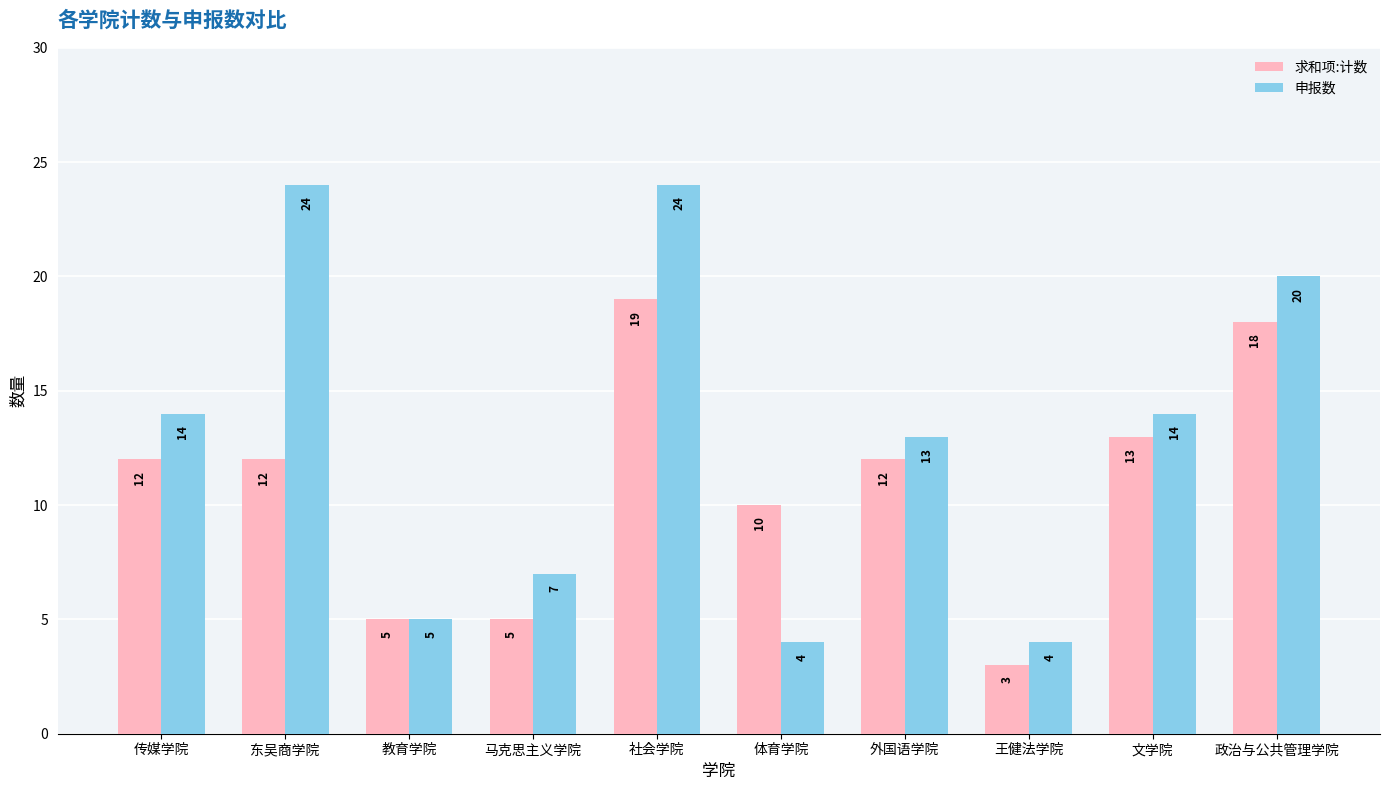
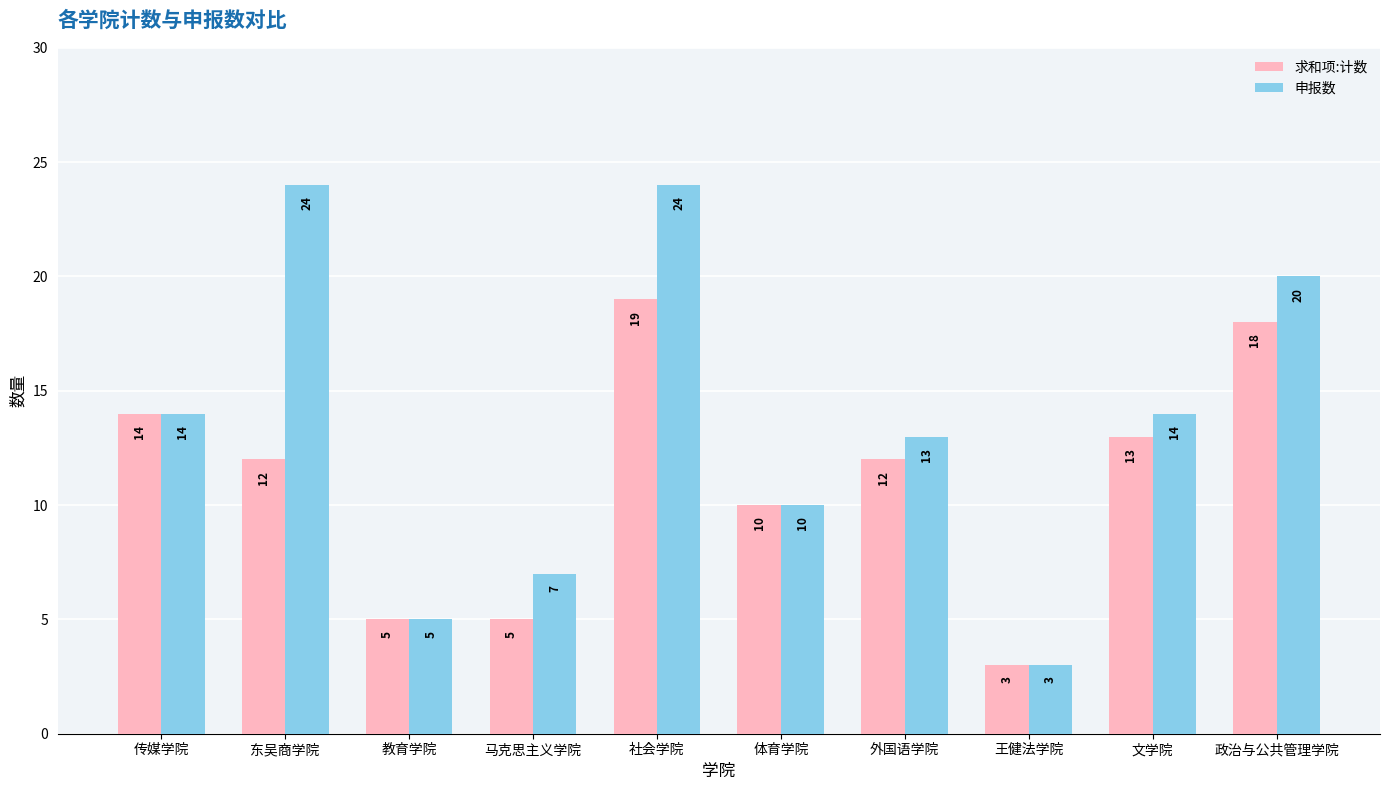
求和项:计数, 传媒学院: 12 -> 14
申报数, 体育学院: 4 -> 10
申报数, 王健法学院: 4 -> 3
